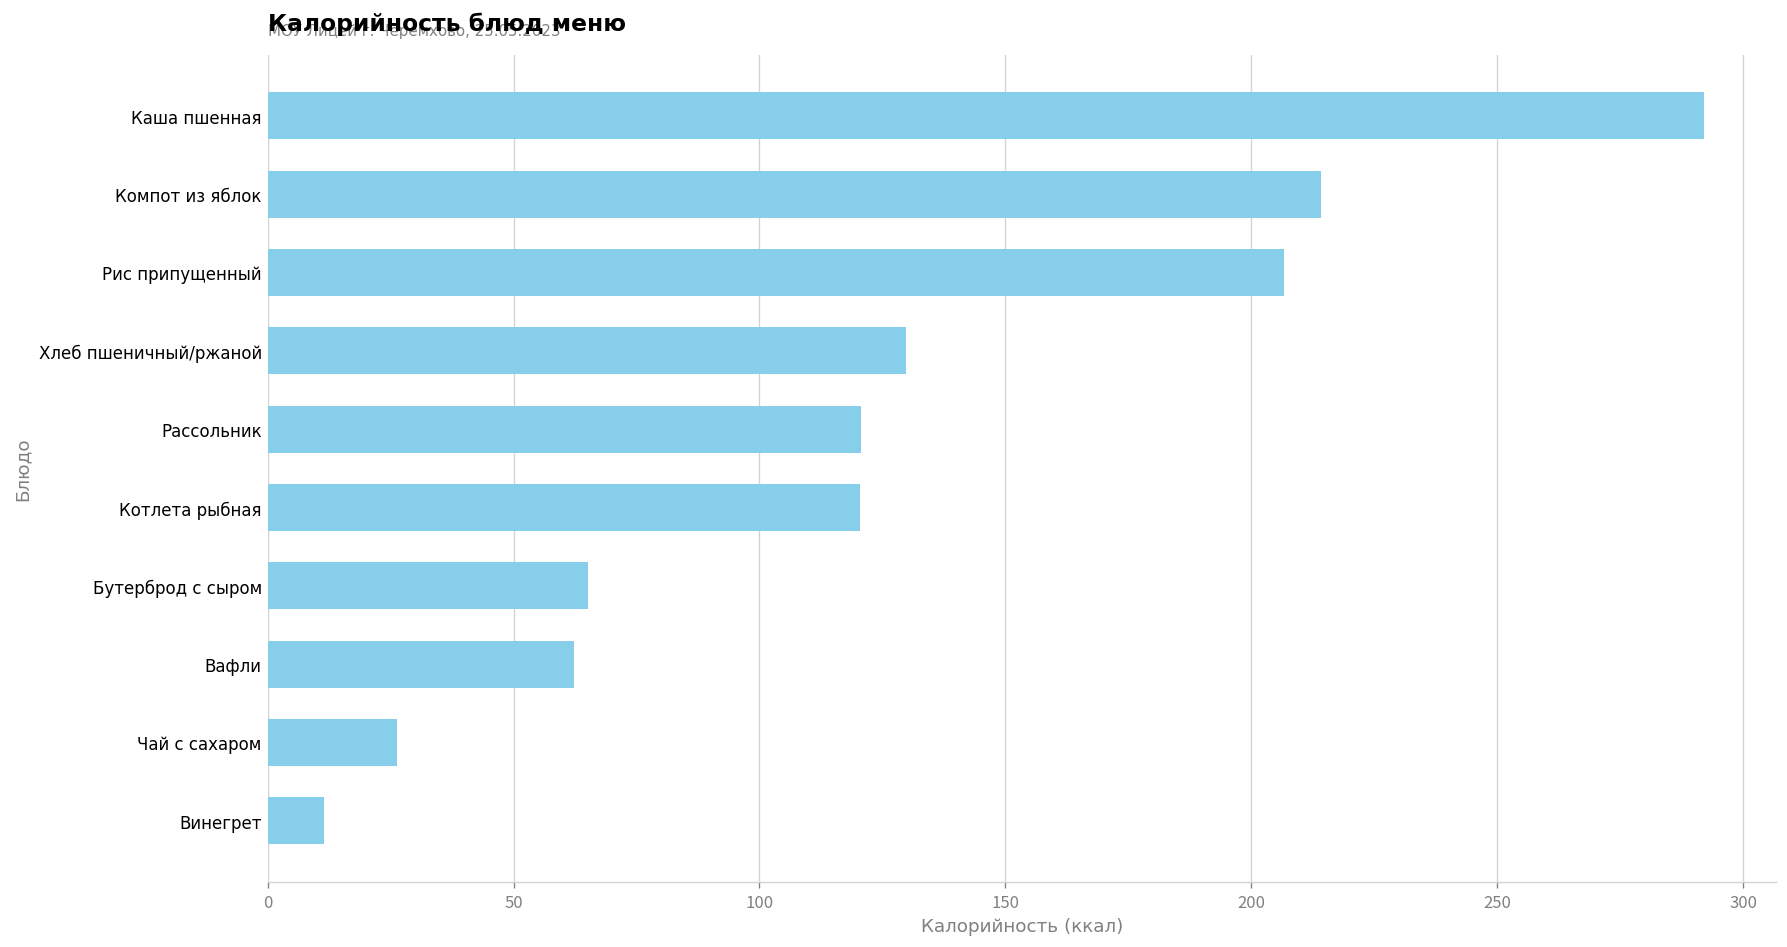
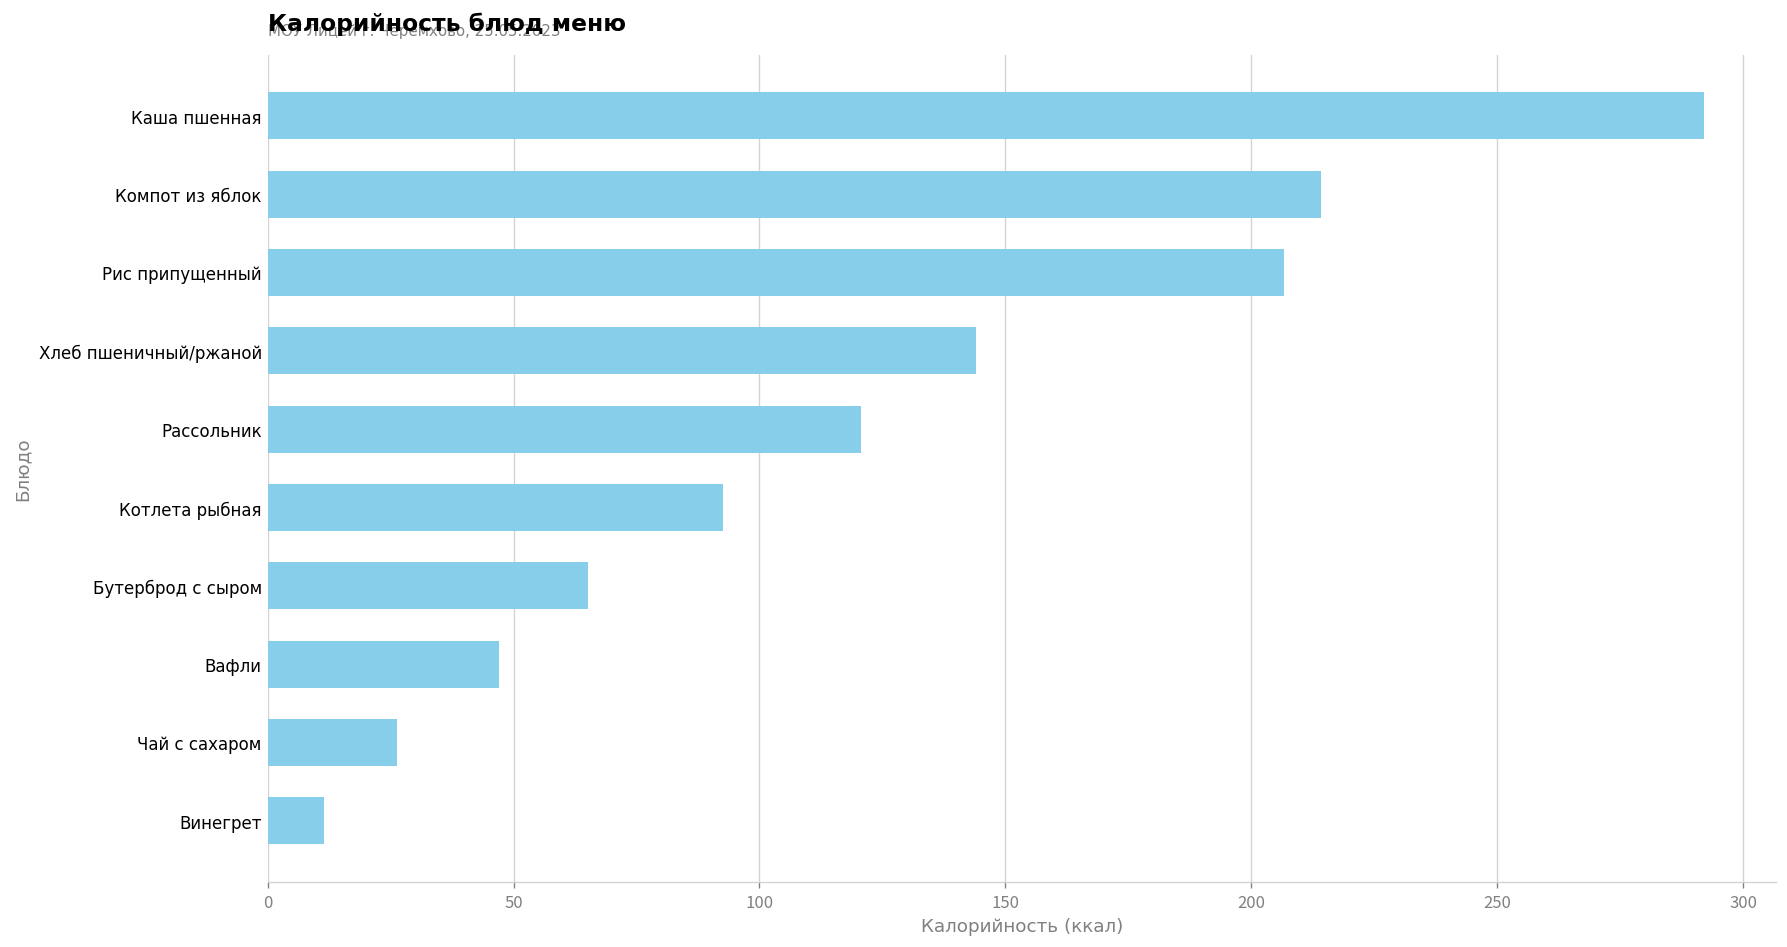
Хлеб пшеничный/ржаной: 130 -> 144
Котлета рыбная: 120 -> 93
Вафли: 62 -> 47
